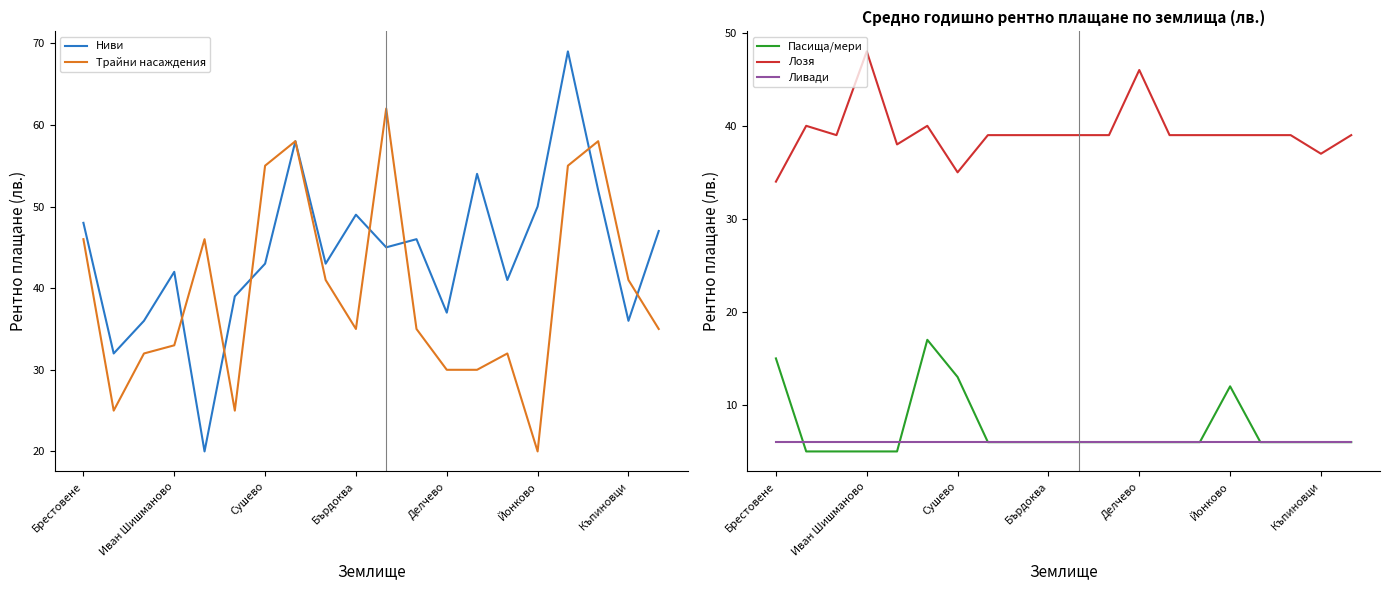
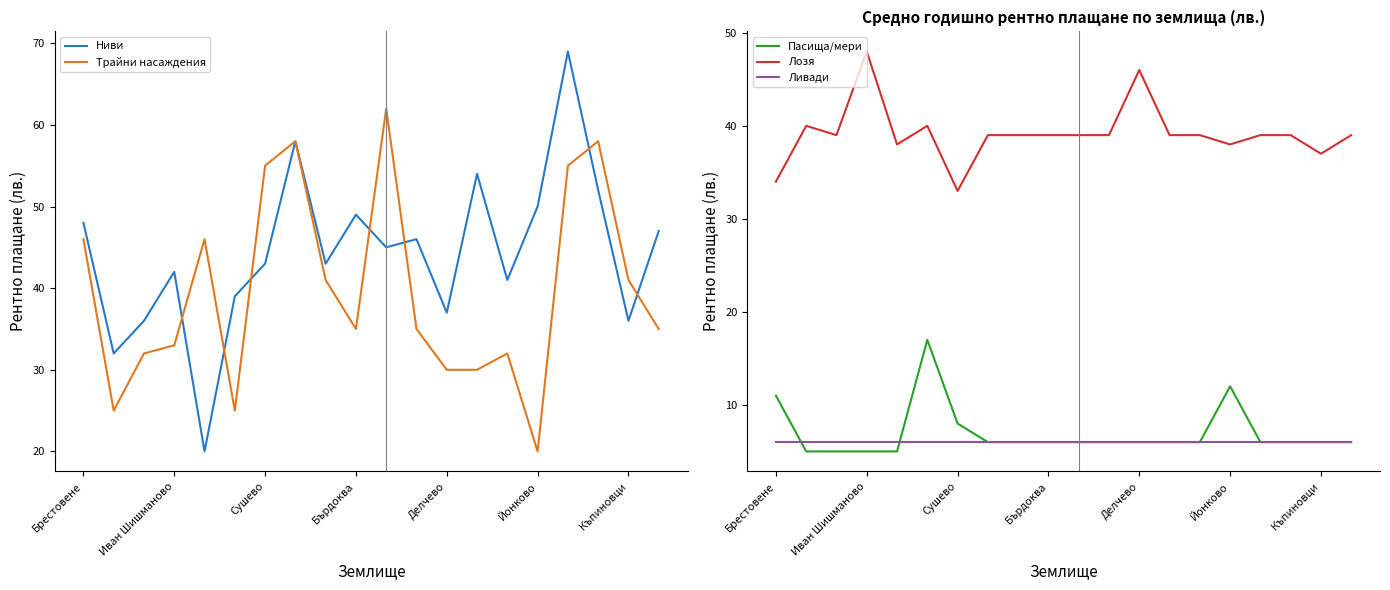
Средно годишно рентно плащане по землища (лв.), Пасища/мери, Брестовене: 15 -> 11
Средно годишно рентно плащане по землища (лв.), Пасища/мери, Сушево: 13 -> 8
Средно годишно рентно плащане по землища (лв.), Лозя, Сушево: 35 -> 33
Средно годишно рентно плащане по землища (лв.), Лозя, Йонково: 39 -> 38
